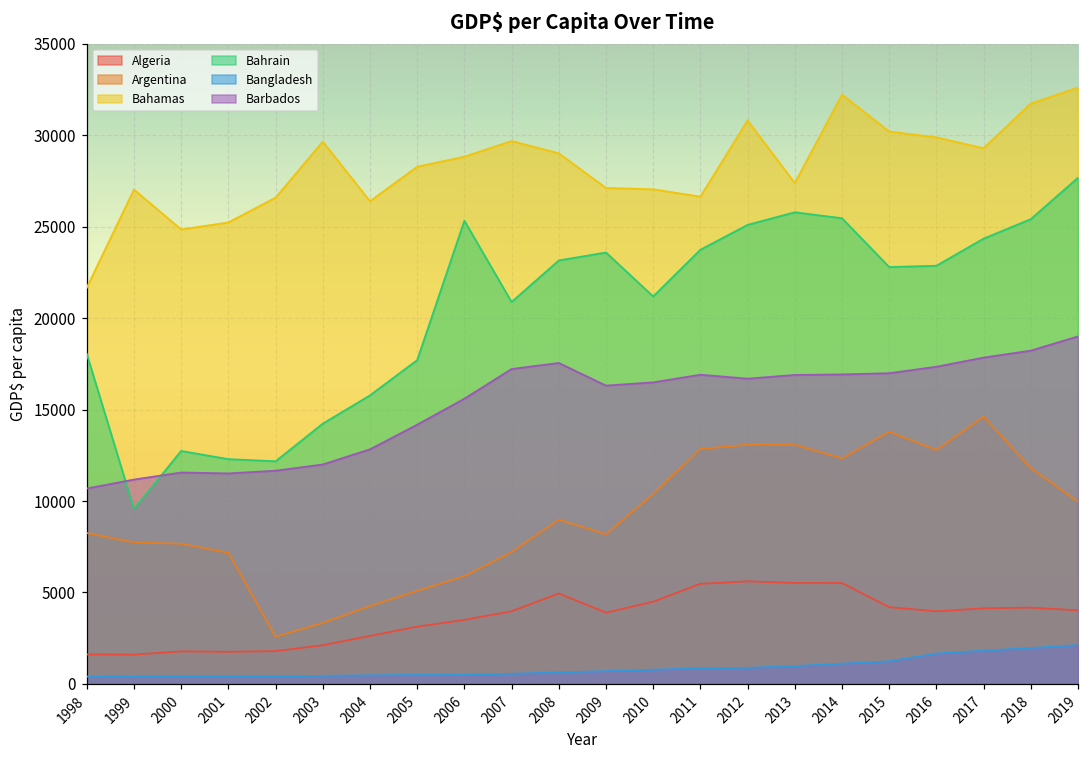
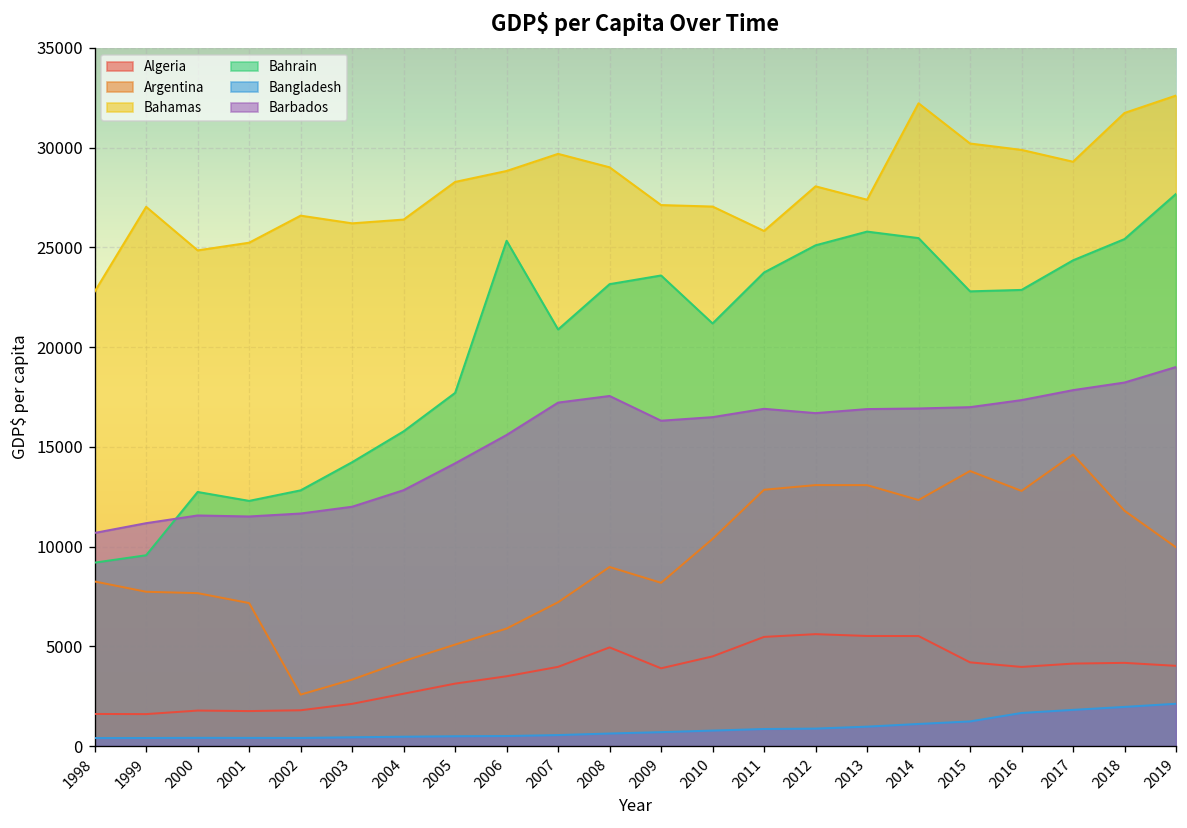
Bahamas, 1998: 21700 -> 22800
Bahrain, 1998: 18000 -> 9200
Bahrain, 2002: 12200 -> 12800
Bahamas, 2003: 29700 -> 26200
Bahamas, 2011: 26600 -> 25800
Bahamas, 2012: 30800 -> 28100
